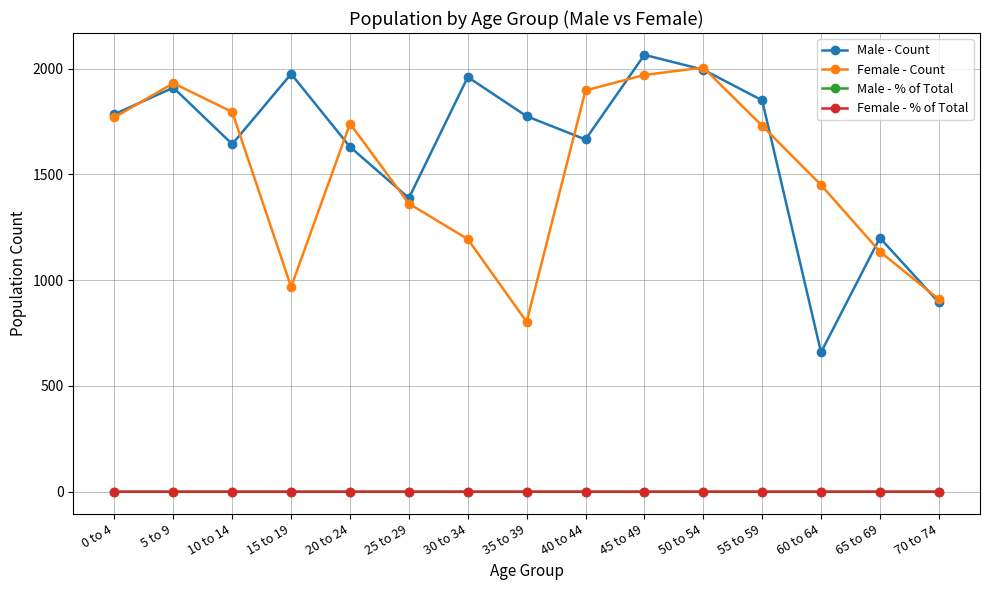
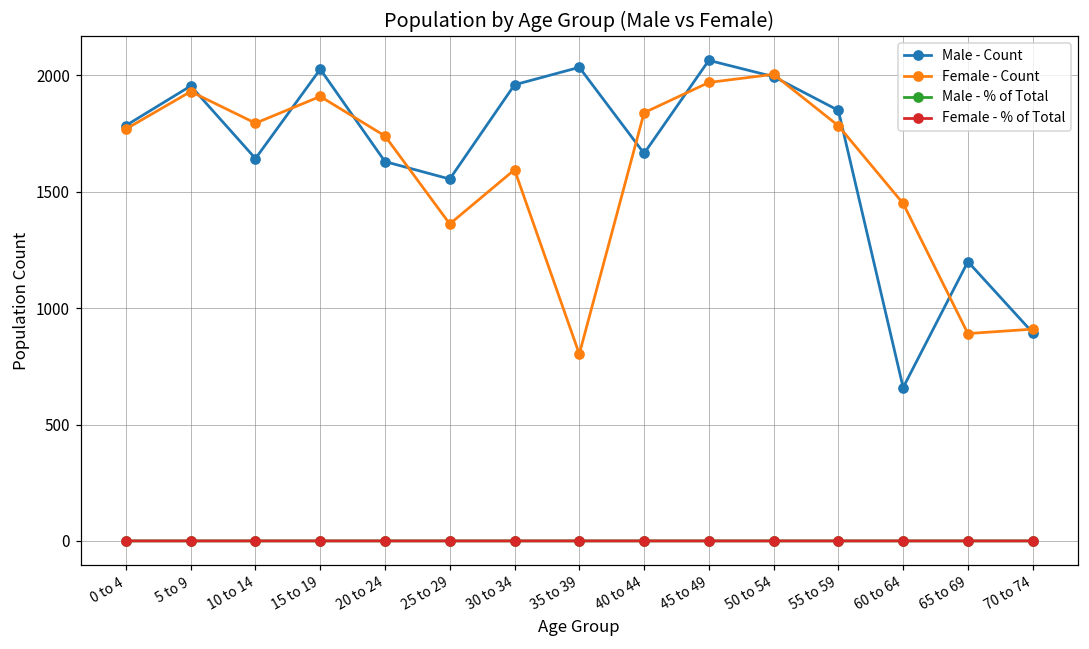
Male - Count, 5 to 9: 1910 -> 1960
Male - Count, 15 to 19: 1980 -> 2030
Female - Count, 15 to 19: 970 -> 1910
Male - Count, 25 to 29: 1390 -> 1560
Female - Count, 30 to 34: 1190 -> 1600
Male - Count, 35 to 39: 1780 -> 2040
Female - Count, 40 to 44: 1900 -> 1840
Female - Count, 55 to 59: 1730 -> 1780
Female - Count, 65 to 69: 1140 -> 890
